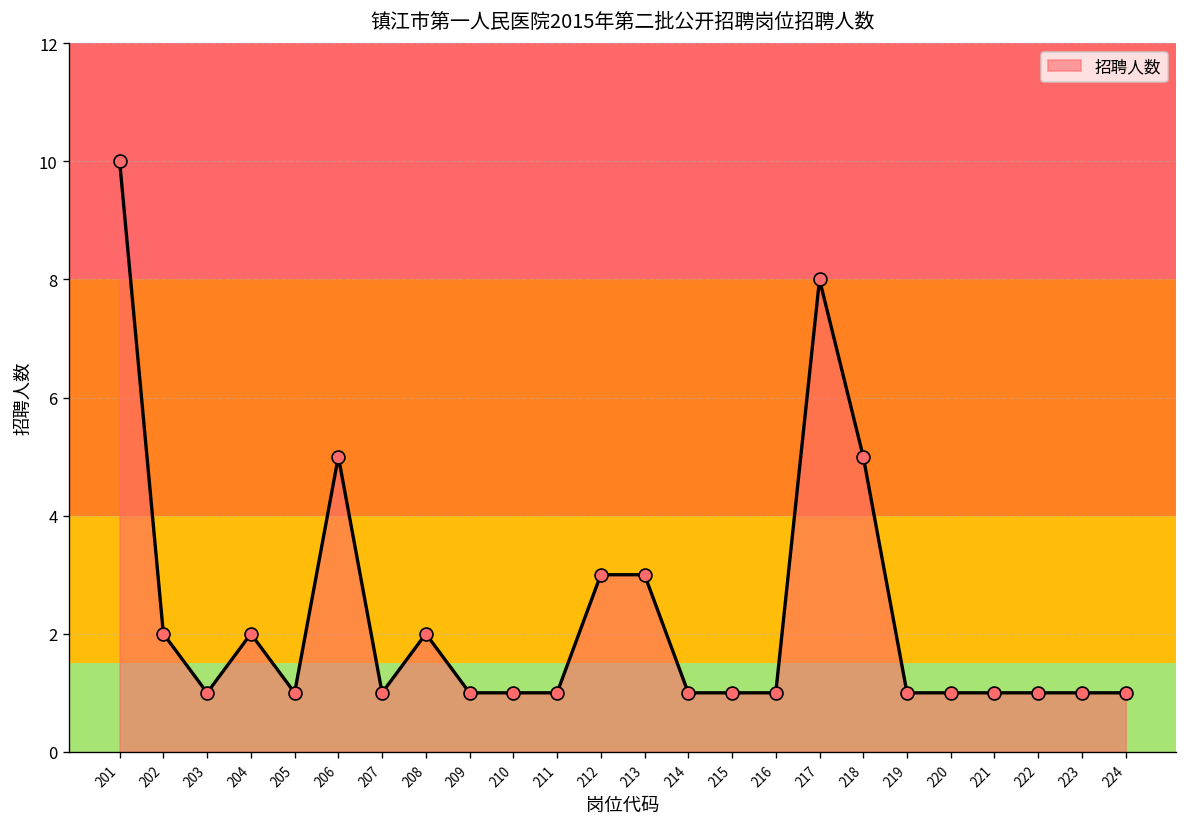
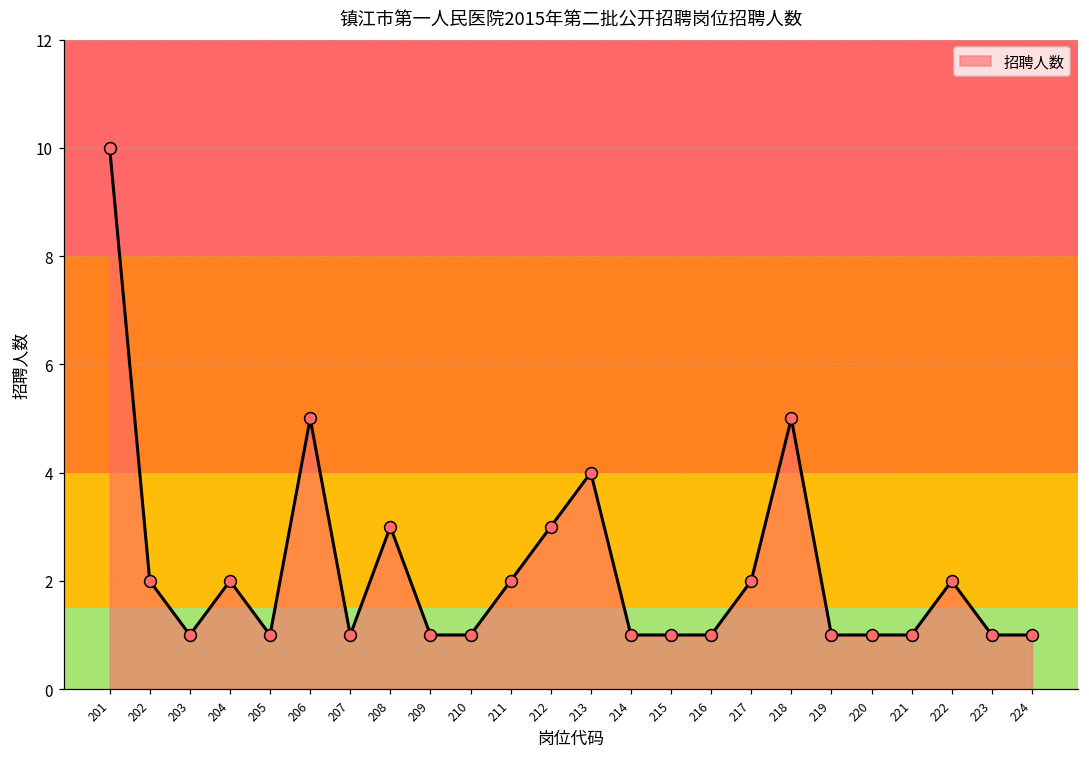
208: 2 -> 3
211: 1 -> 2
213: 3 -> 4
217: 8 -> 2
222: 1 -> 2
